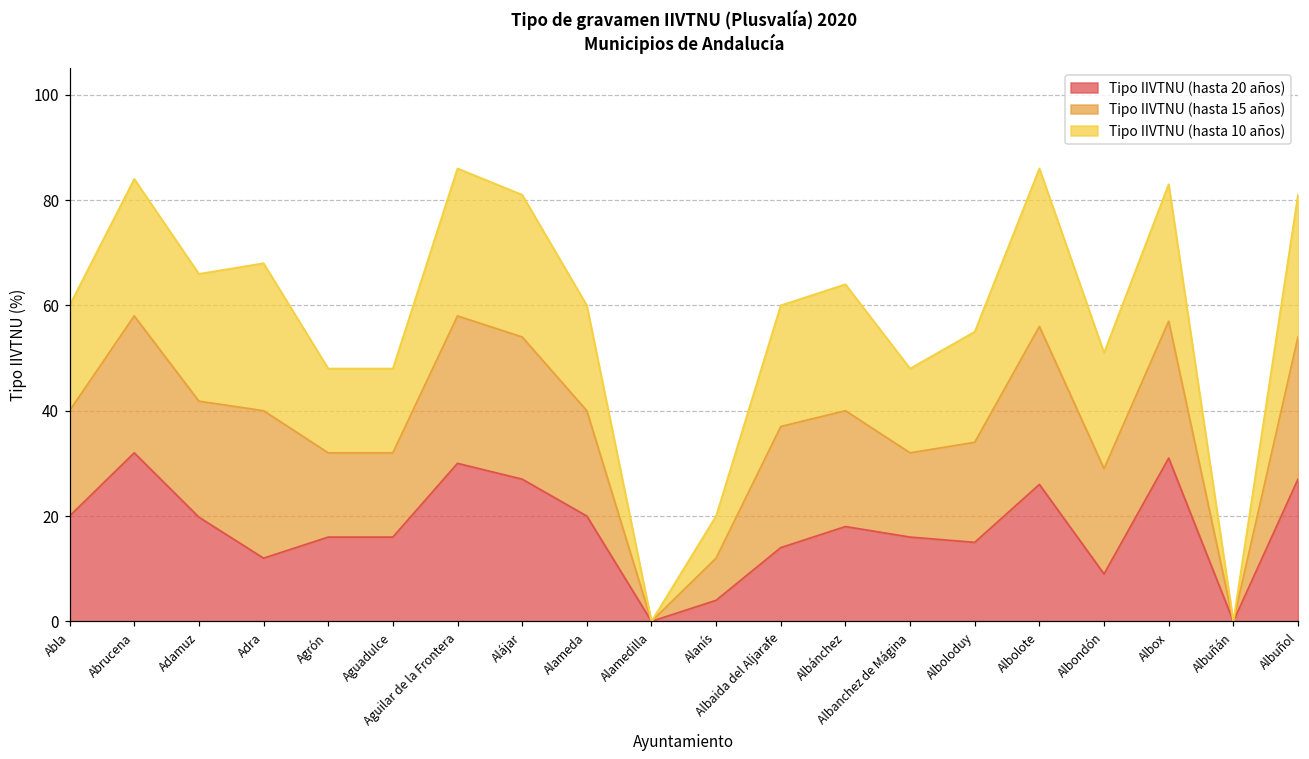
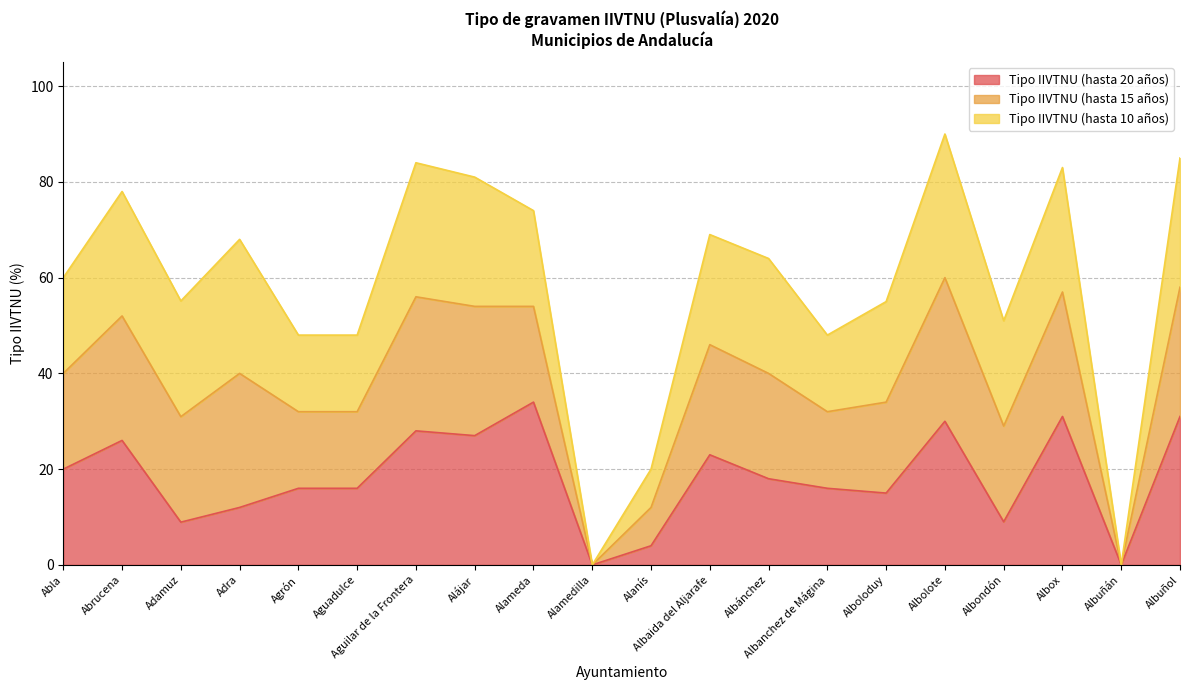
Tipo IIVTNU (hasta 20 años), Abrucena: 32 -> 26
Tipo IIVTNU (hasta 20 años), Adamuz: 20 -> 9
Tipo IIVTNU (hasta 20 años), Aguilar de la Frontera: 30 -> 28
Tipo IIVTNU (hasta 20 años), Alameda: 20 -> 34
Tipo IIVTNU (hasta 20 años), Albaida del Aljarafe: 14 -> 23
Tipo IIVTNU (hasta 20 años), Albolote: 26 -> 30
Tipo IIVTNU (hasta 20 años), Albuñol: 27 -> 31
